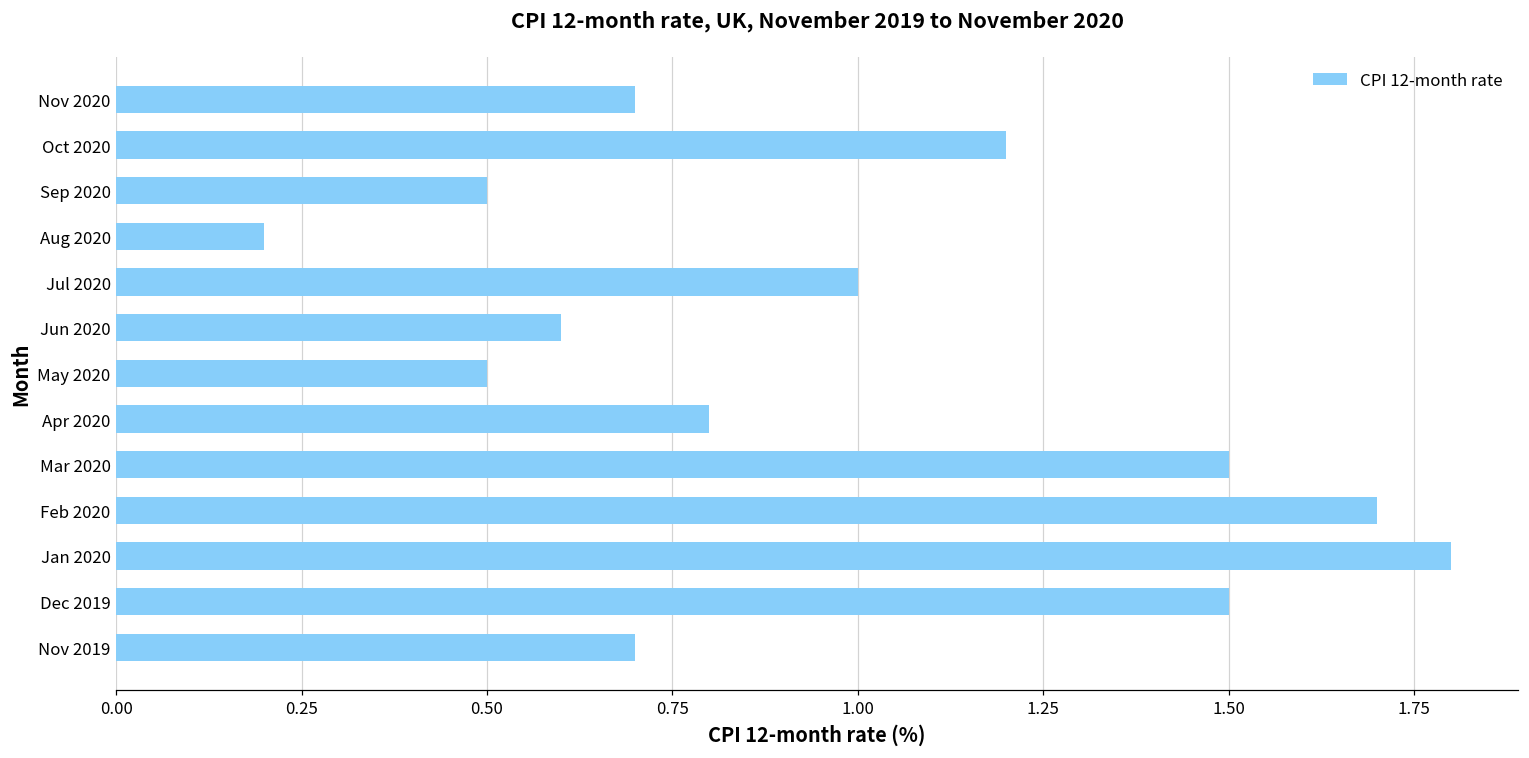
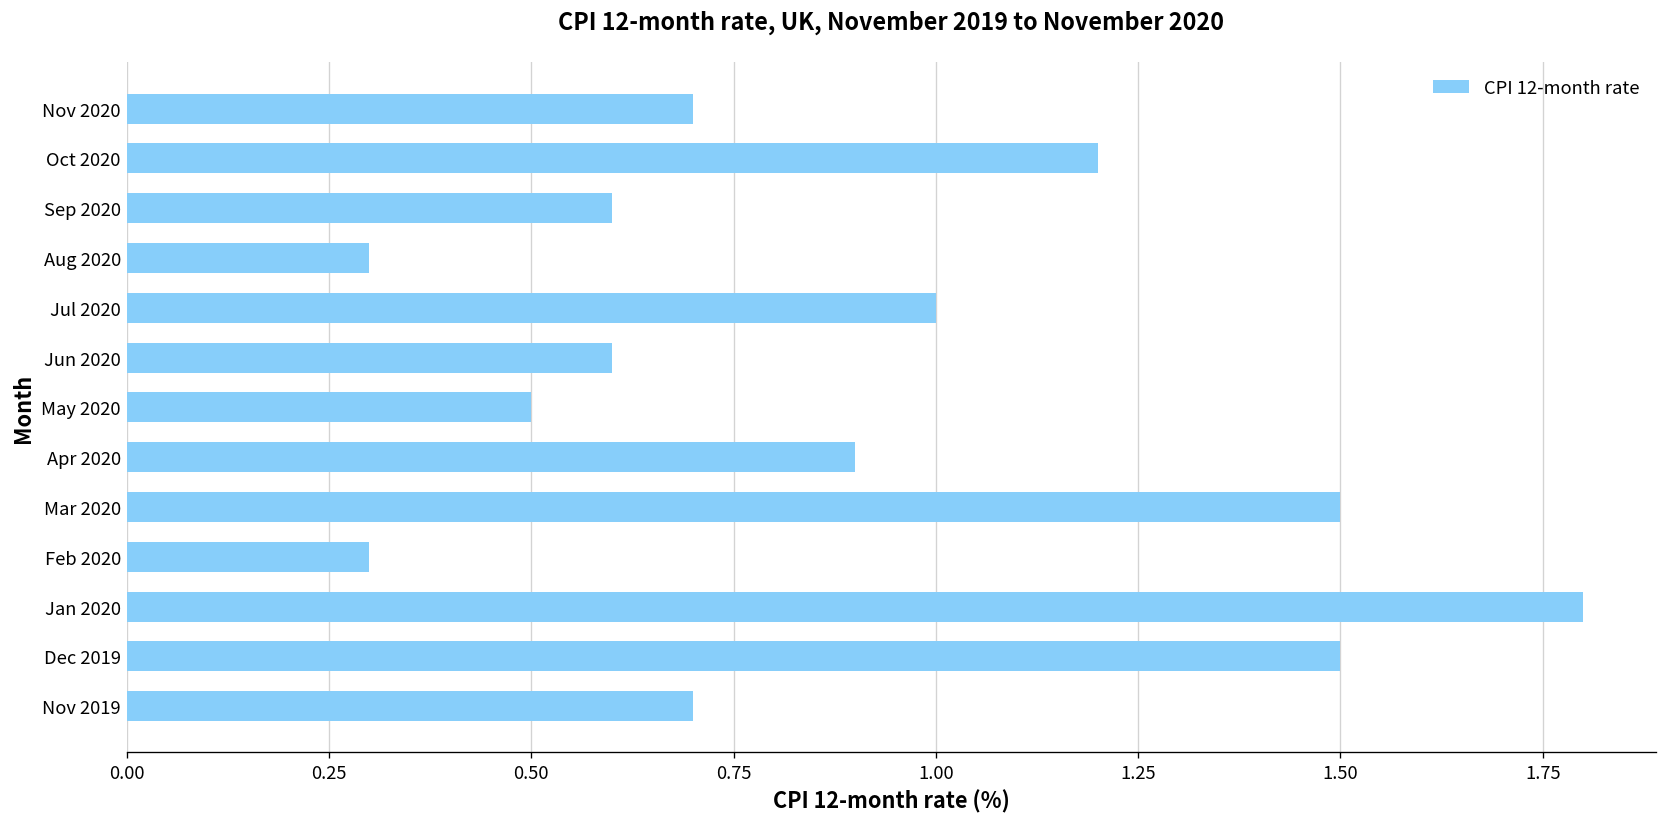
Sep 2020: 0.5 -> 0.6
Aug 2020: 0.2 -> 0.3
Apr 2020: 0.8 -> 0.9
Feb 2020: 1.7 -> 0.3
